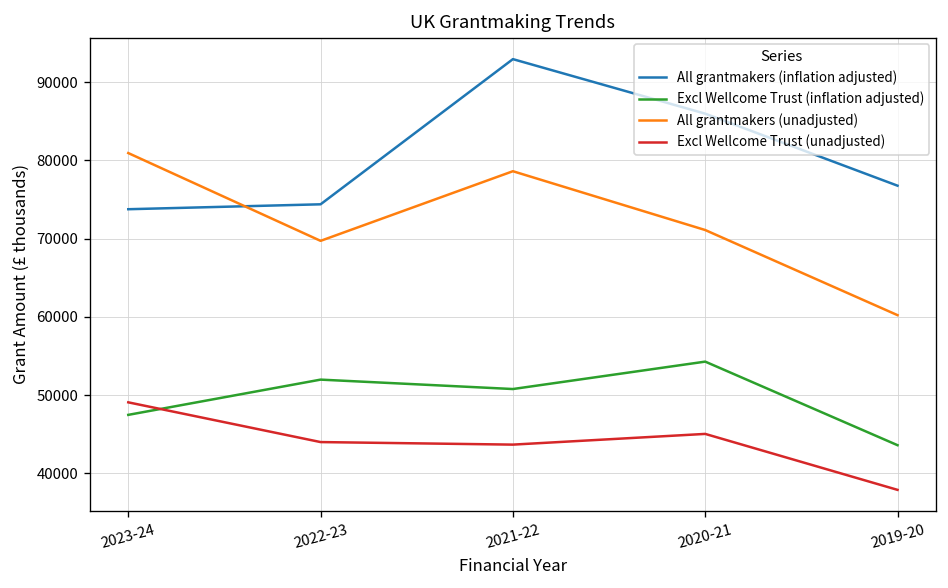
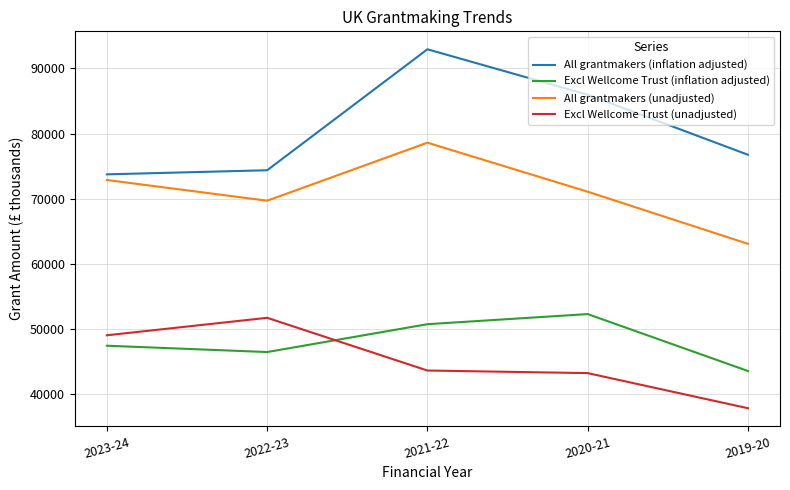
All grantmakers (unadjusted), 2023-24: 81000 -> 73000
Excl Wellcome Trust (inflation adjusted), 2022-23: 52000 -> 46000
Excl Wellcome Trust (unadjusted), 2022-23: 44000 -> 52000
Excl Wellcome Trust (inflation adjusted), 2020-21: 54000 -> 52000
Excl Wellcome Trust (unadjusted), 2020-21: 45000 -> 43000
All grantmakers (unadjusted), 2019-20: 60000 -> 63000
